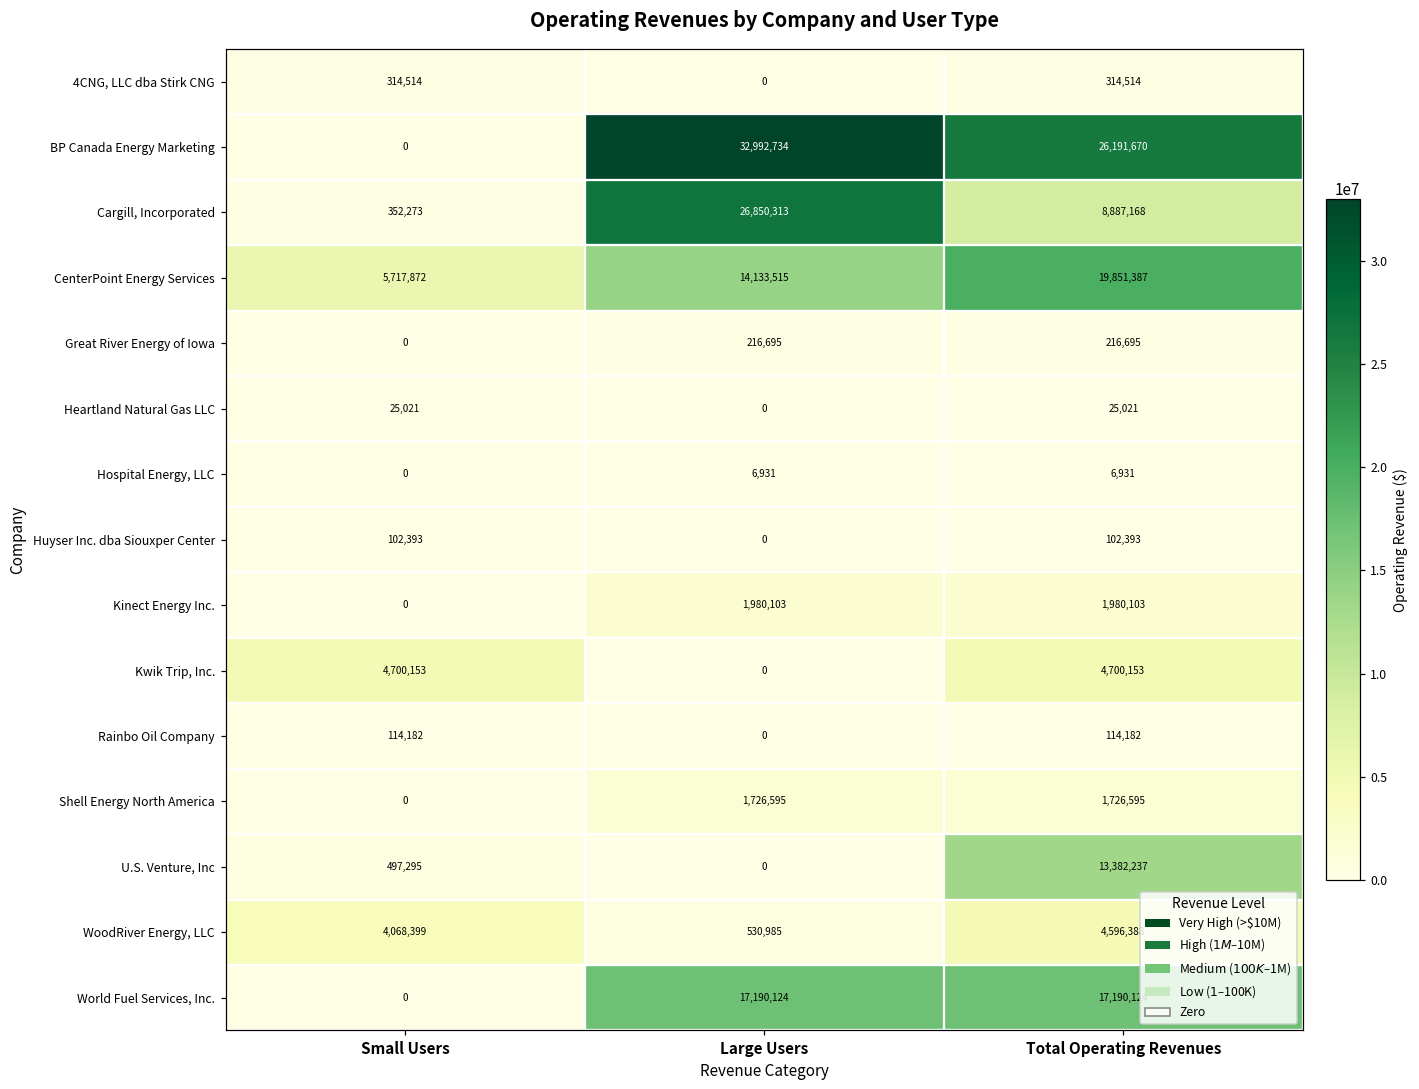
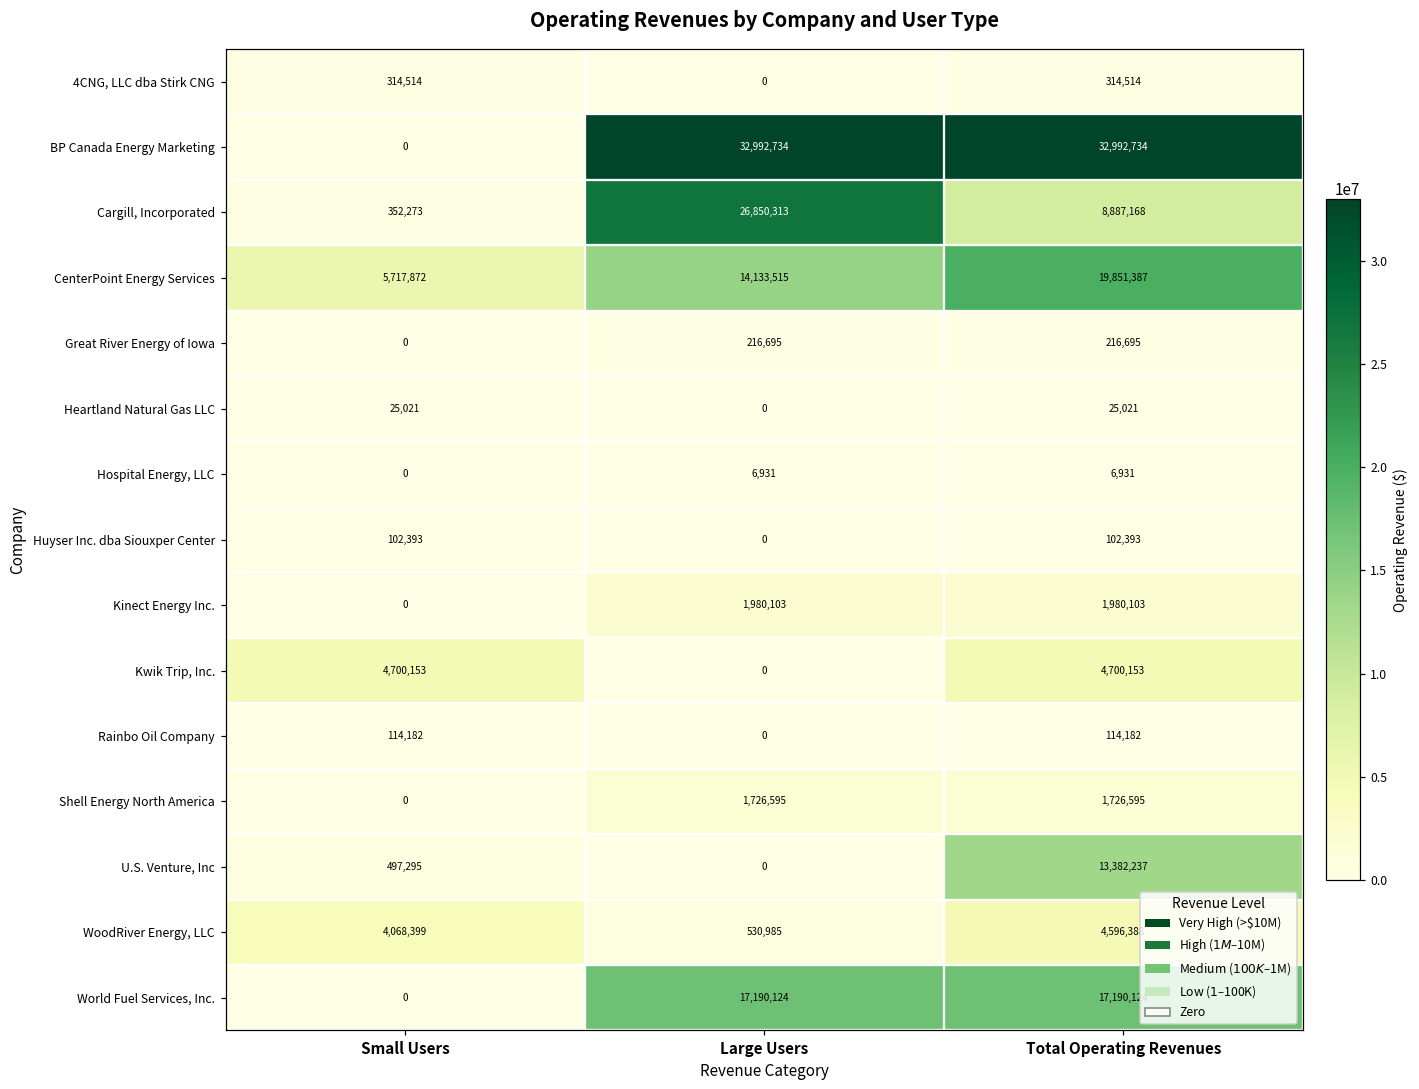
BP Canada Energy Marketing, Total Operating Revenues: 26,191,670 -> 32,992,734
